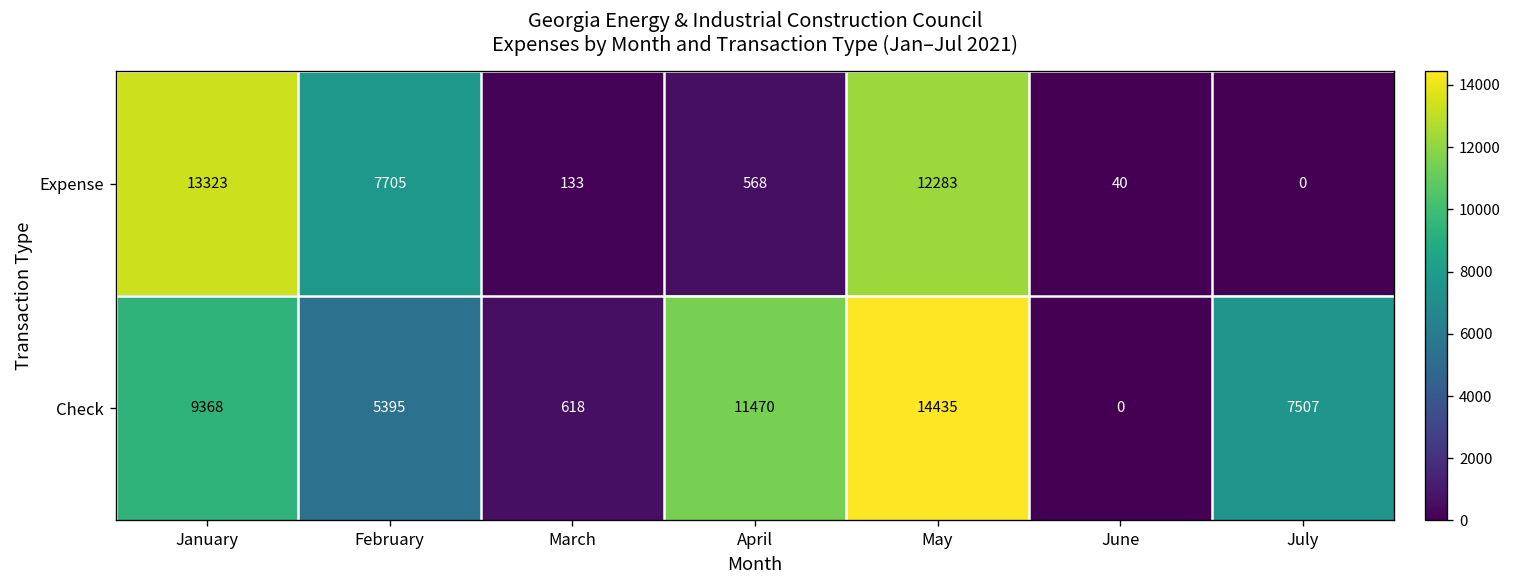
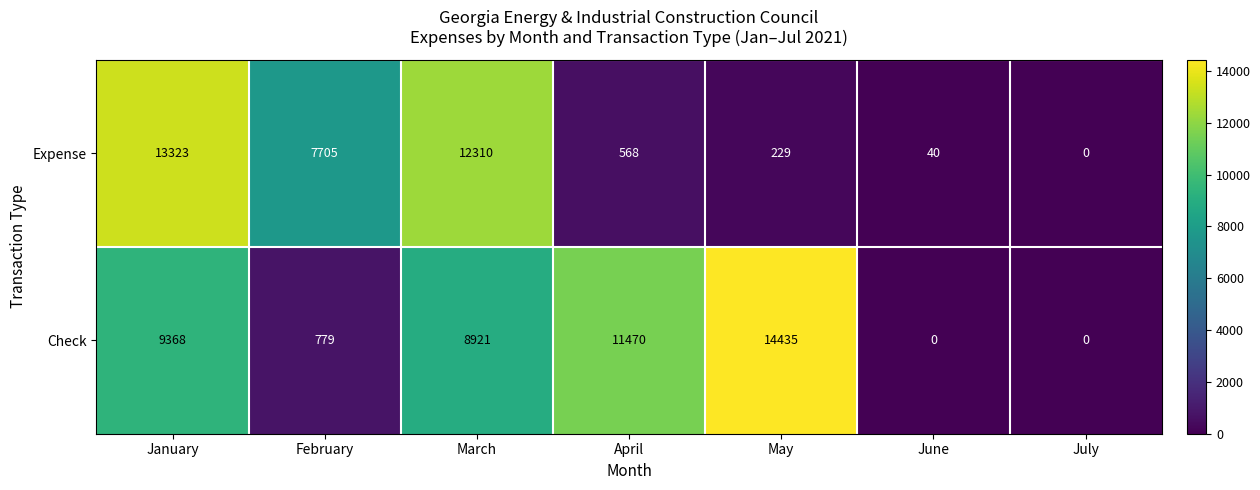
Expense, March: 133 -> 12310
Expense, May: 12283 -> 229
Check, February: 5395 -> 779
Check, March: 618 -> 8921
Check, July: 7507 -> 0
